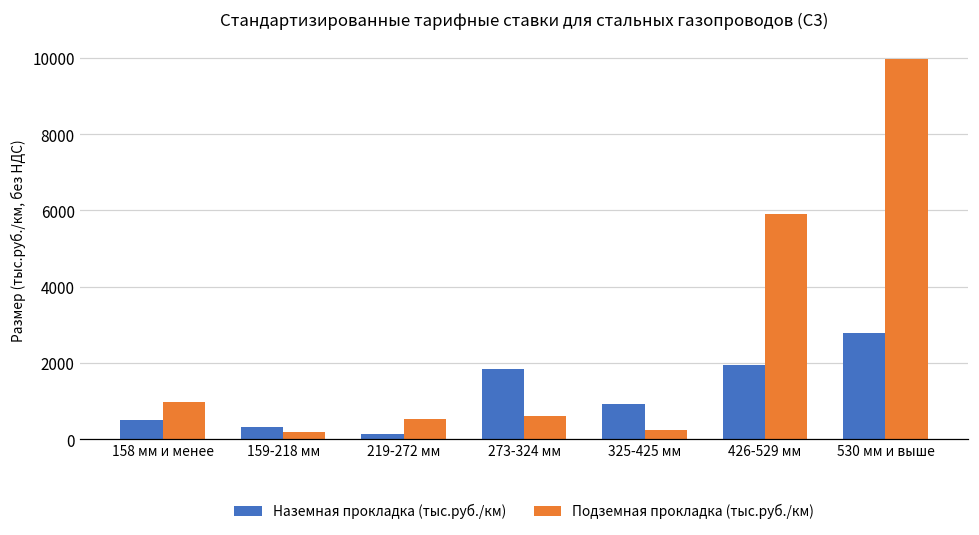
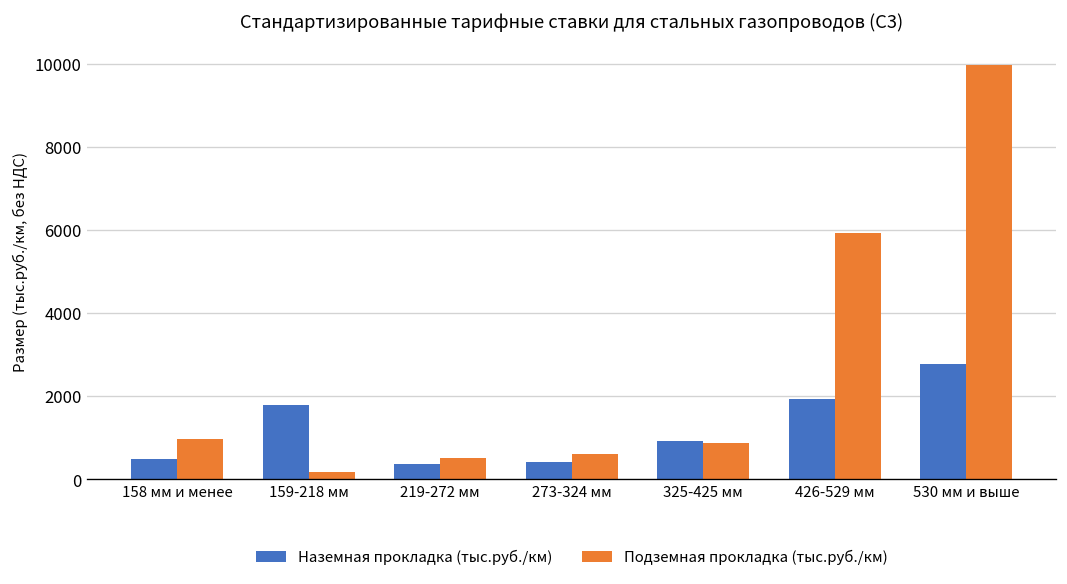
Наземная прокладка (тыс.руб./км), 159-218 мм: 300 -> 1800
Наземная прокладка (тыс.руб./км), 219-272 мм: 100 -> 400
Наземная прокладка (тыс.руб./км), 273-324 мм: 1900 -> 400
Подземная прокладка (тыс.руб./км), 325-425 мм: 200 -> 900
